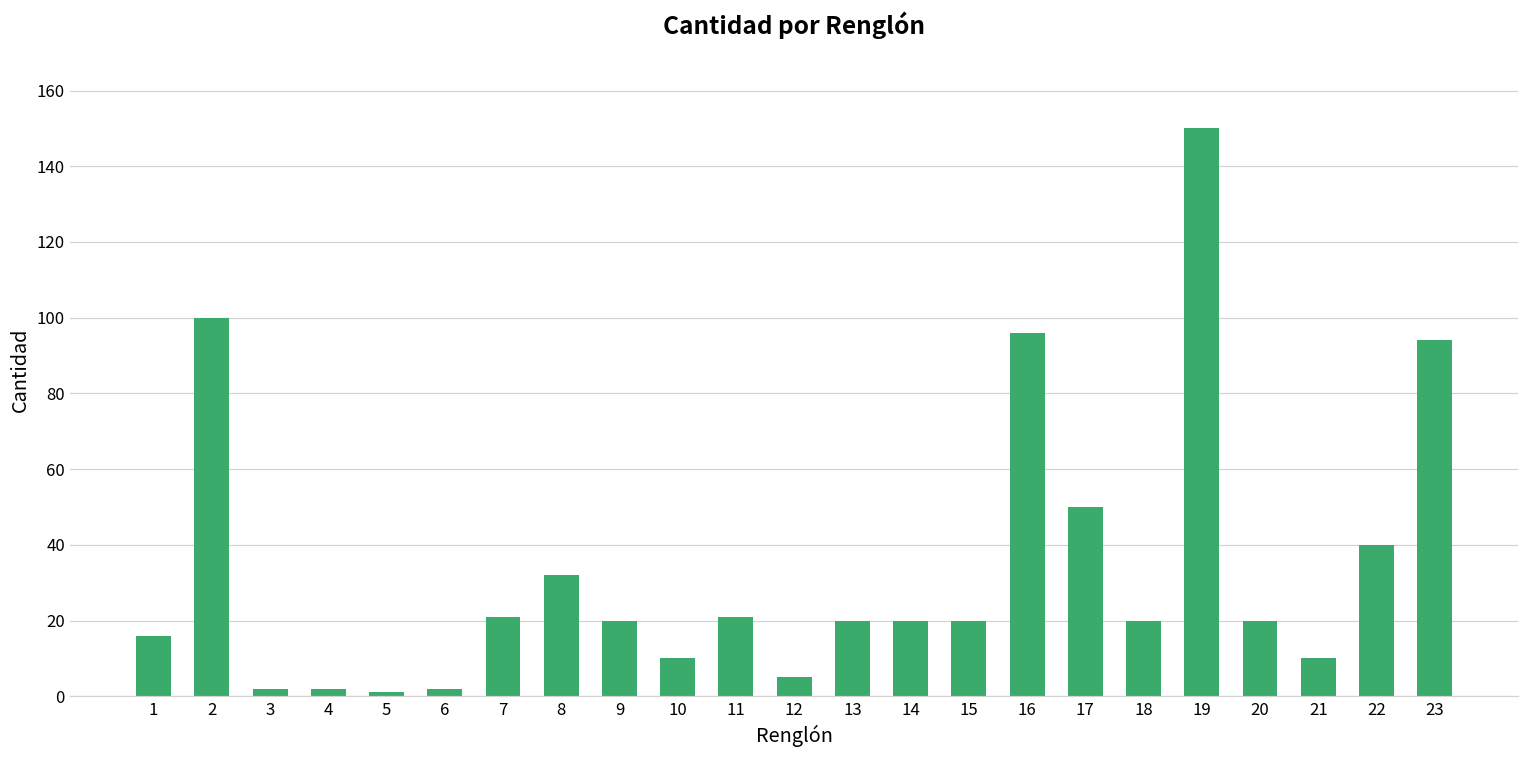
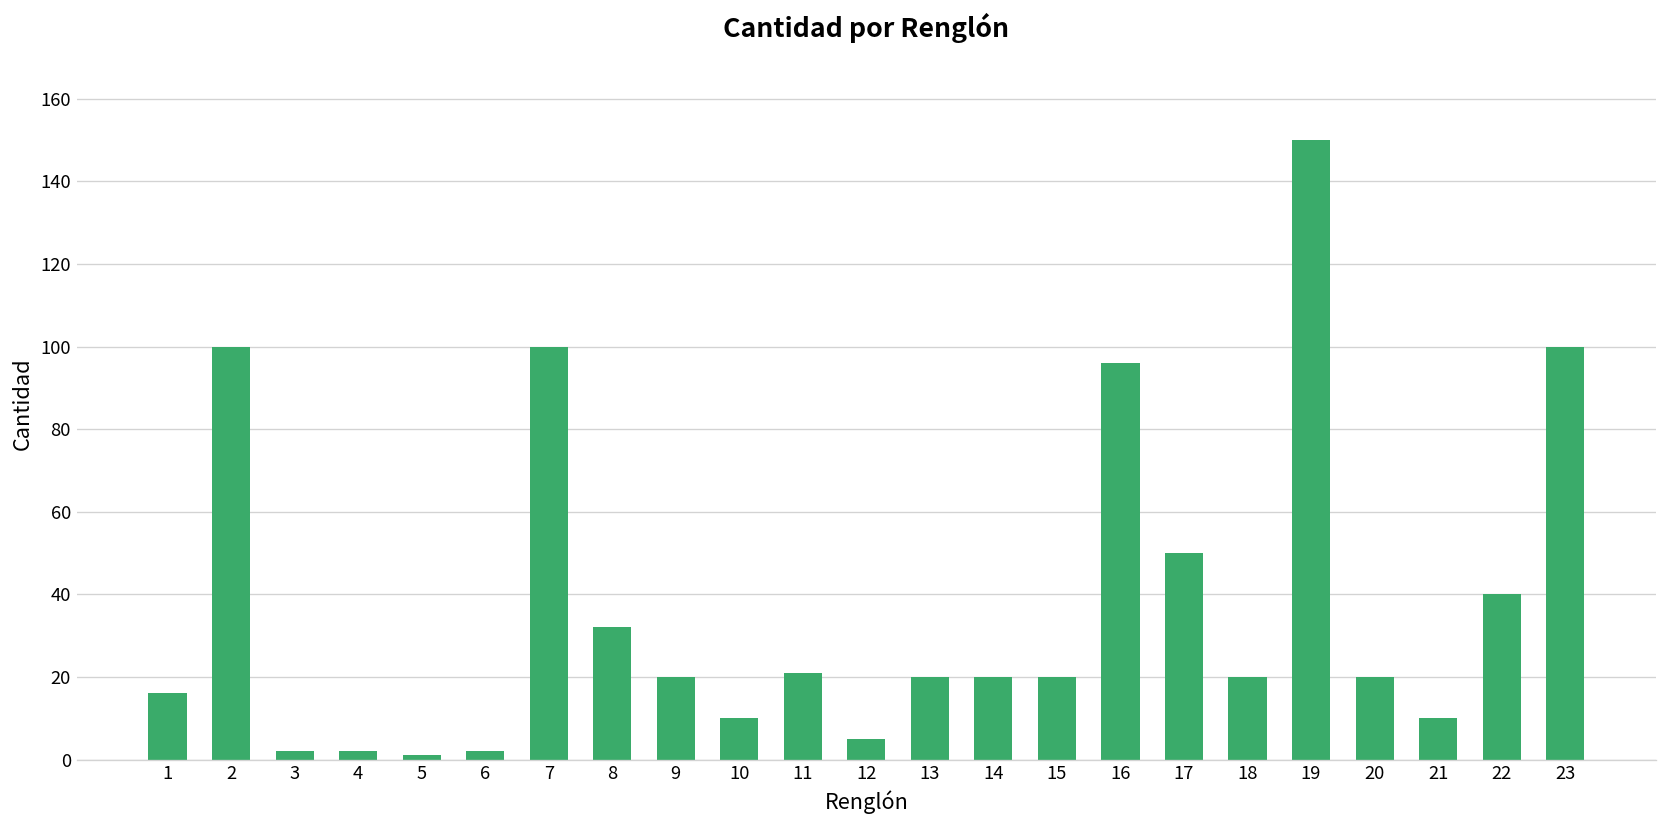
7: 21 -> 100
23: 94 -> 100
